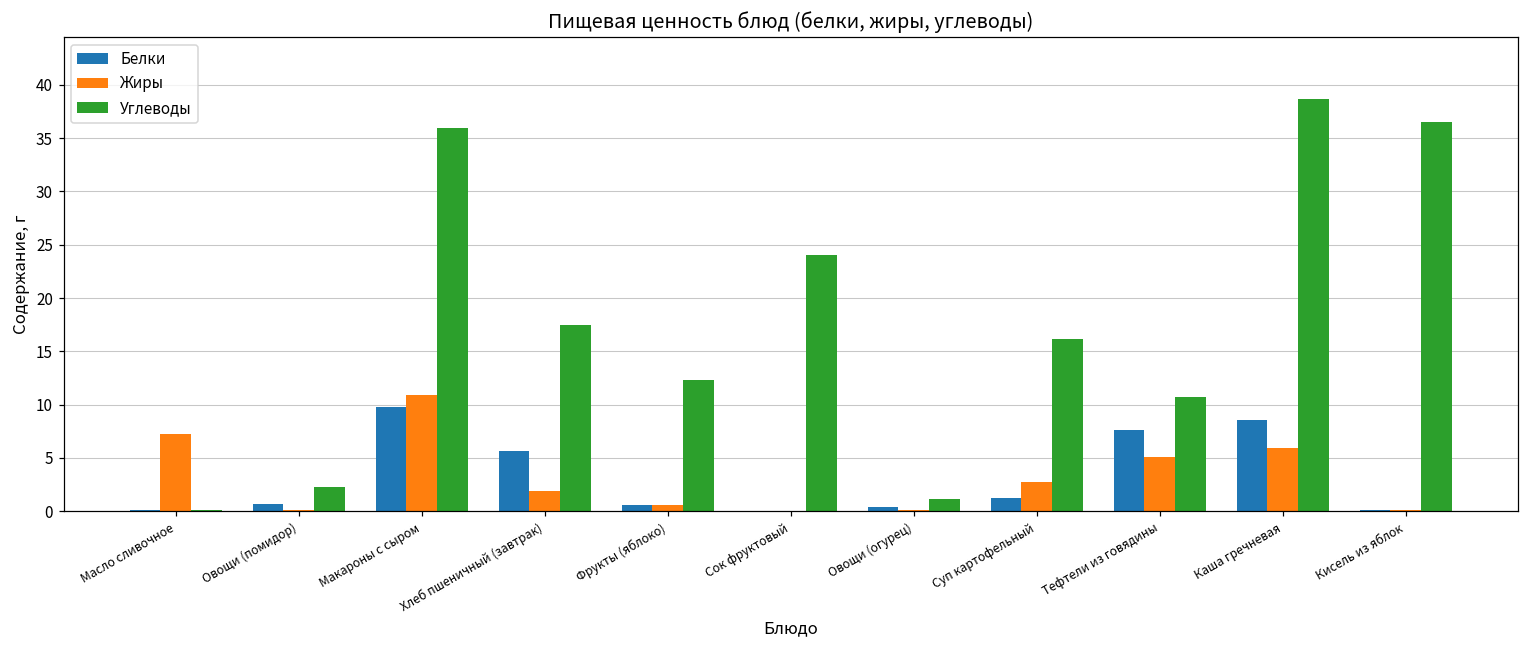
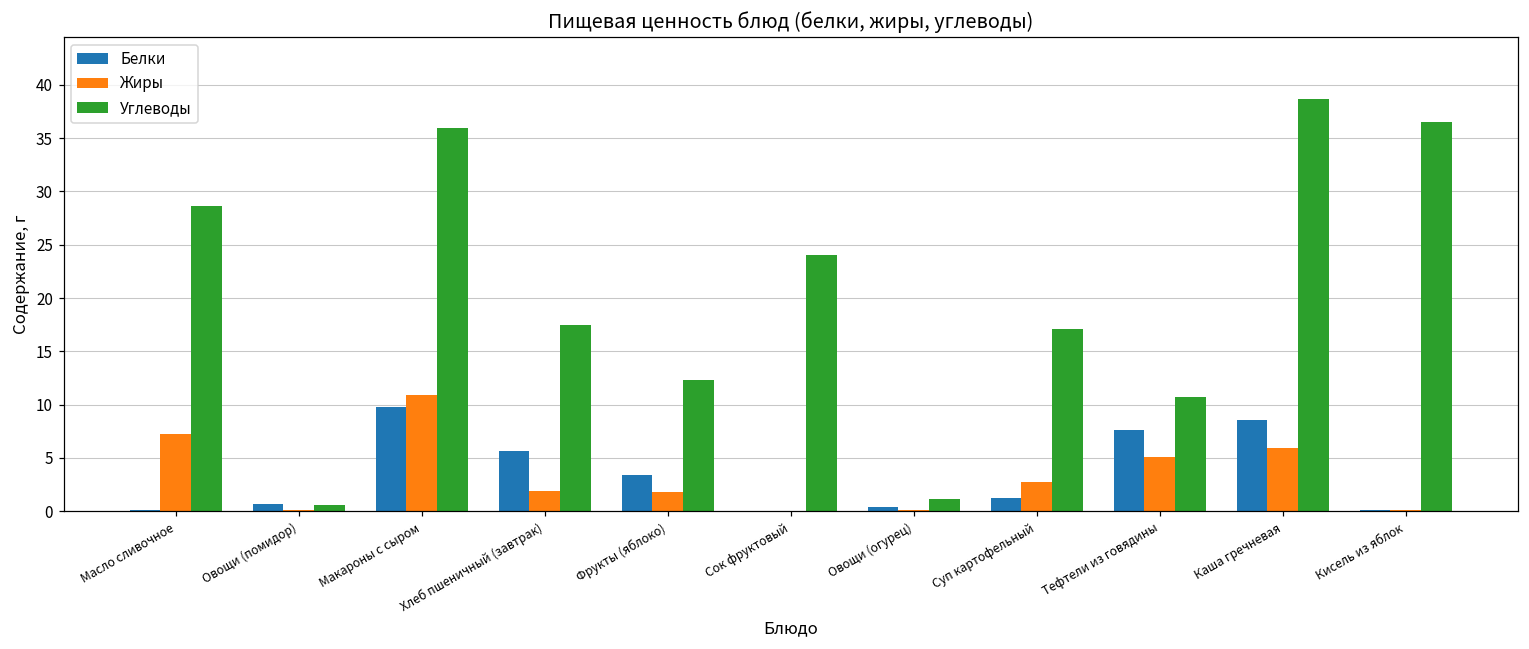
Углеводы, Масло сливочное: 0 -> 29
Углеводы, Овощи (помидор): 2 -> 1
Белки, Фрукты (яблоко): 1 -> 3
Жиры, Фрукты (яблоко): 1 -> 2
Углеводы, Суп картофельный: 16 -> 17
